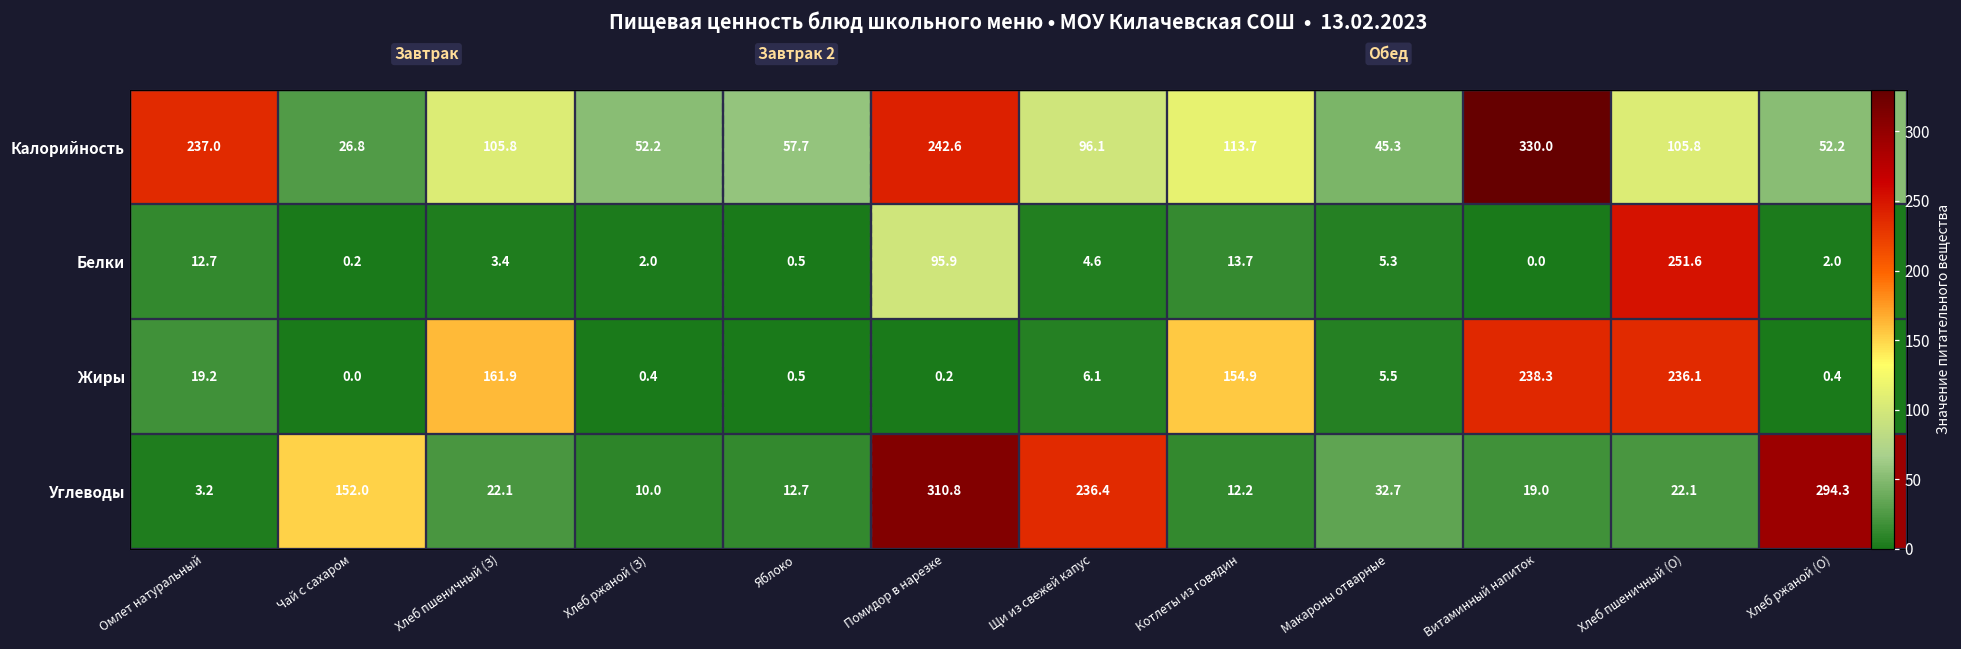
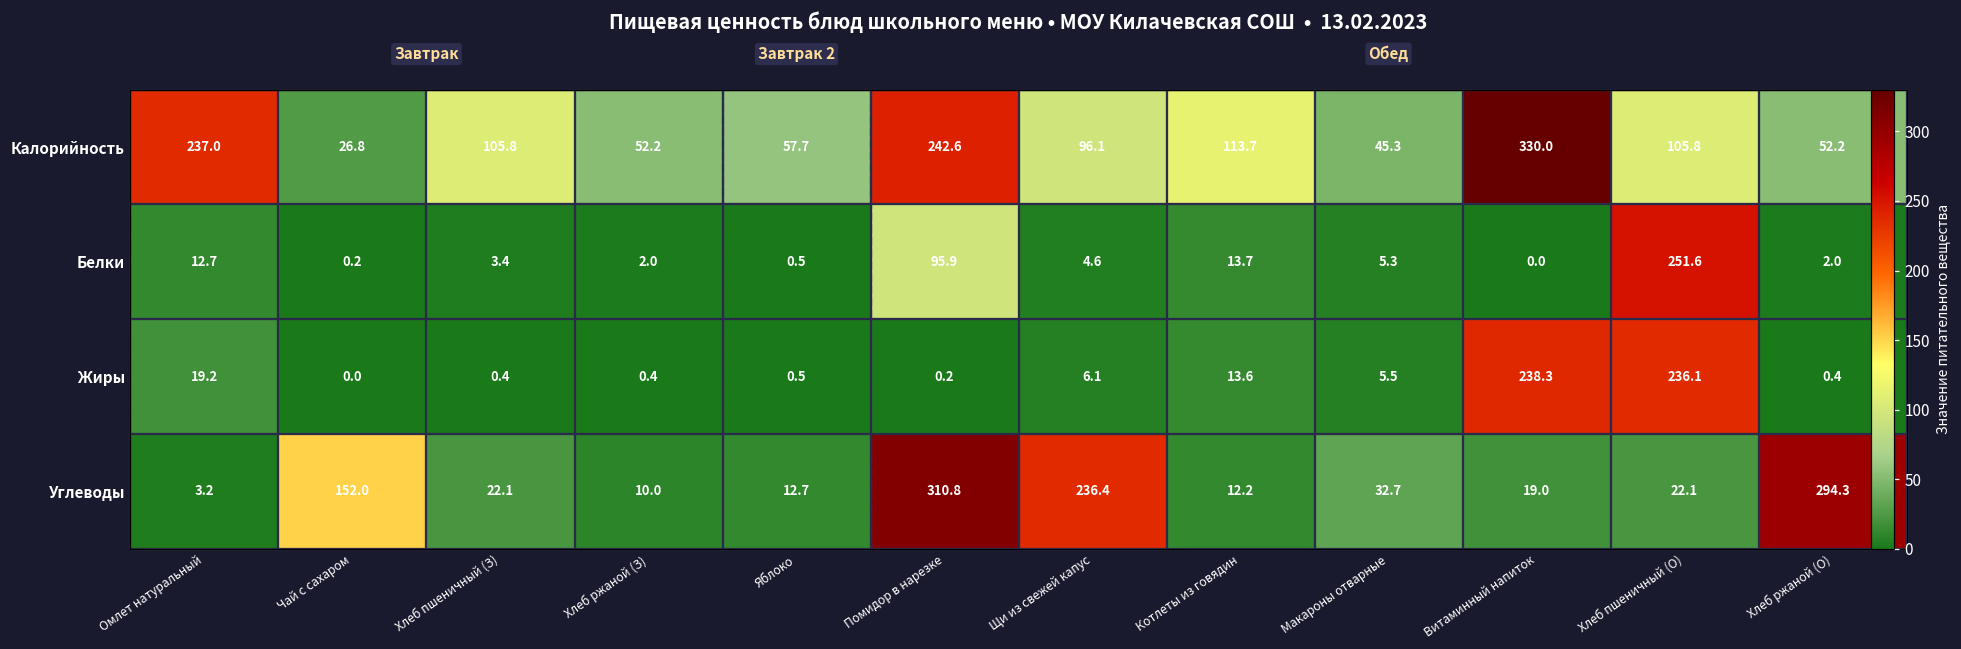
Жиры, Хлеб пшеничный (З): 161.9 -> 0.4
Жиры, Котлеты из говядин: 154.9 -> 13.6
